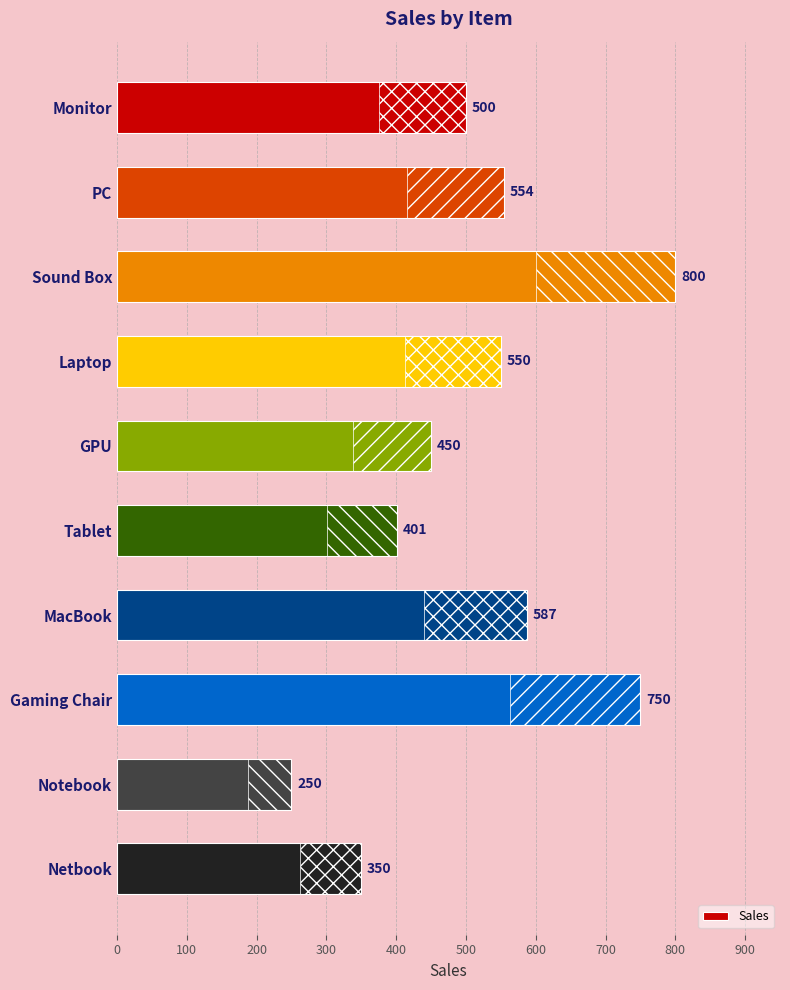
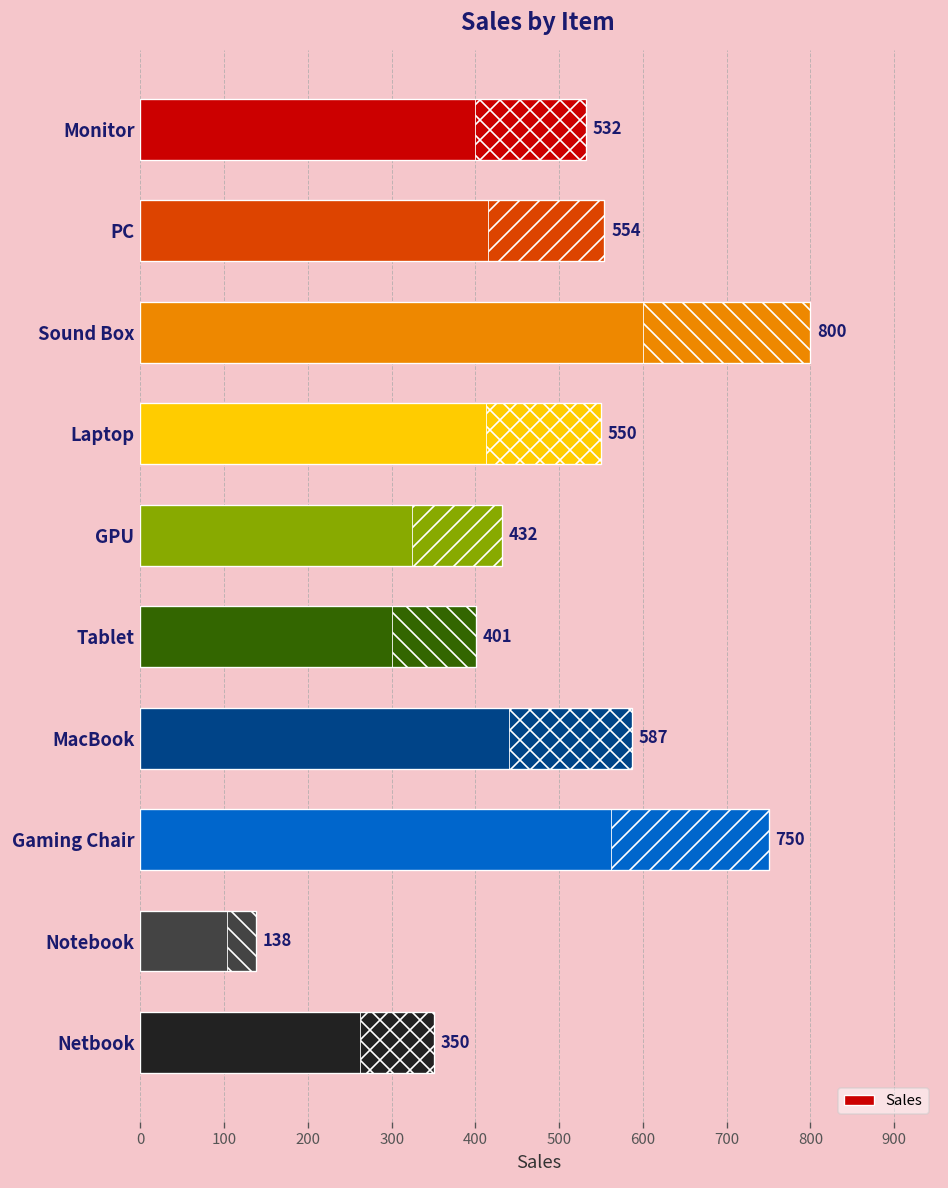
Sales, Monitor: 500 -> 532
Sales, GPU: 450 -> 432
Sales, Notebook: 250 -> 138
